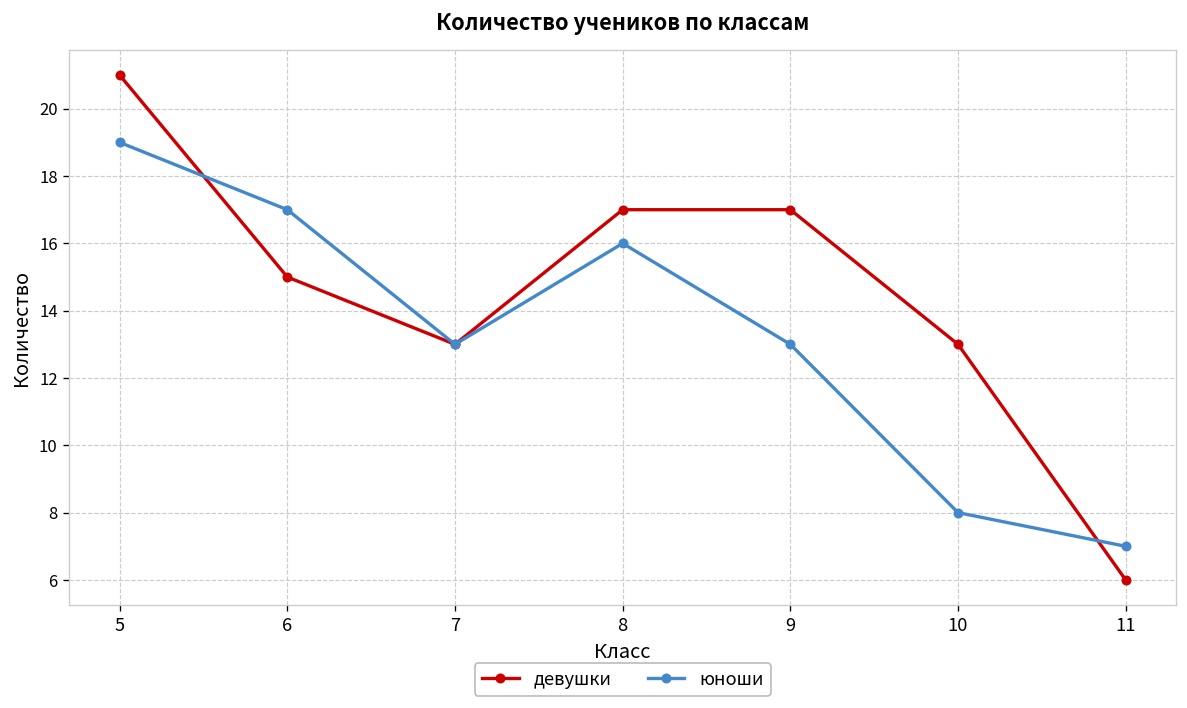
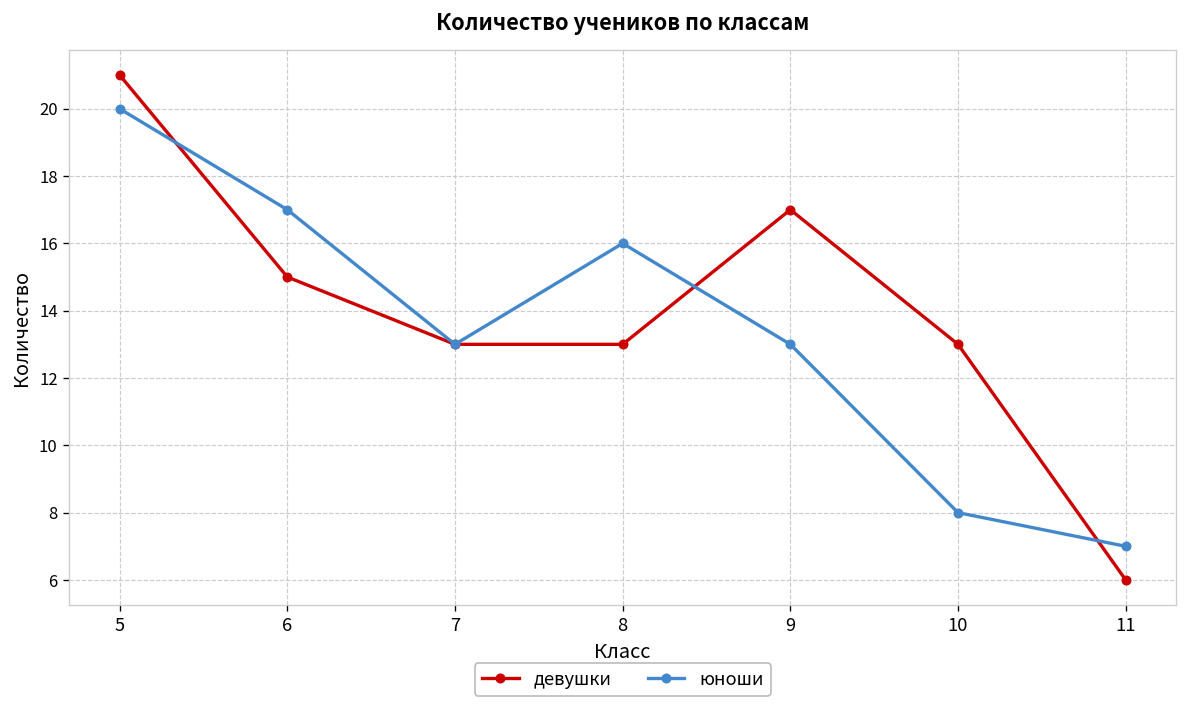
юноши, 5: 19 -> 20
девушки, 8: 17 -> 13
